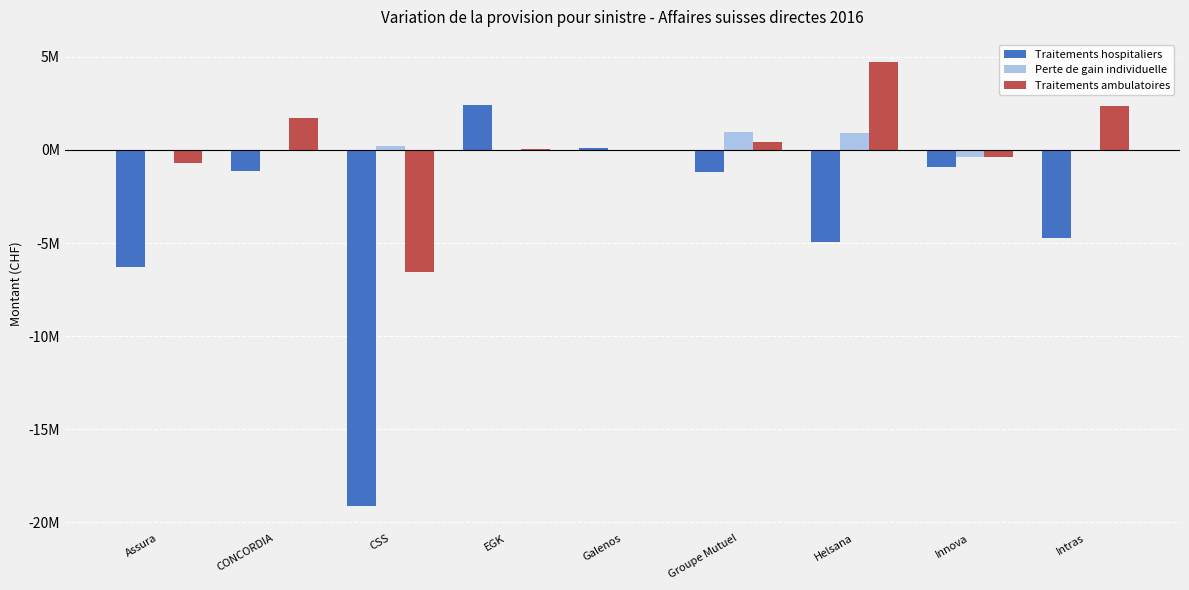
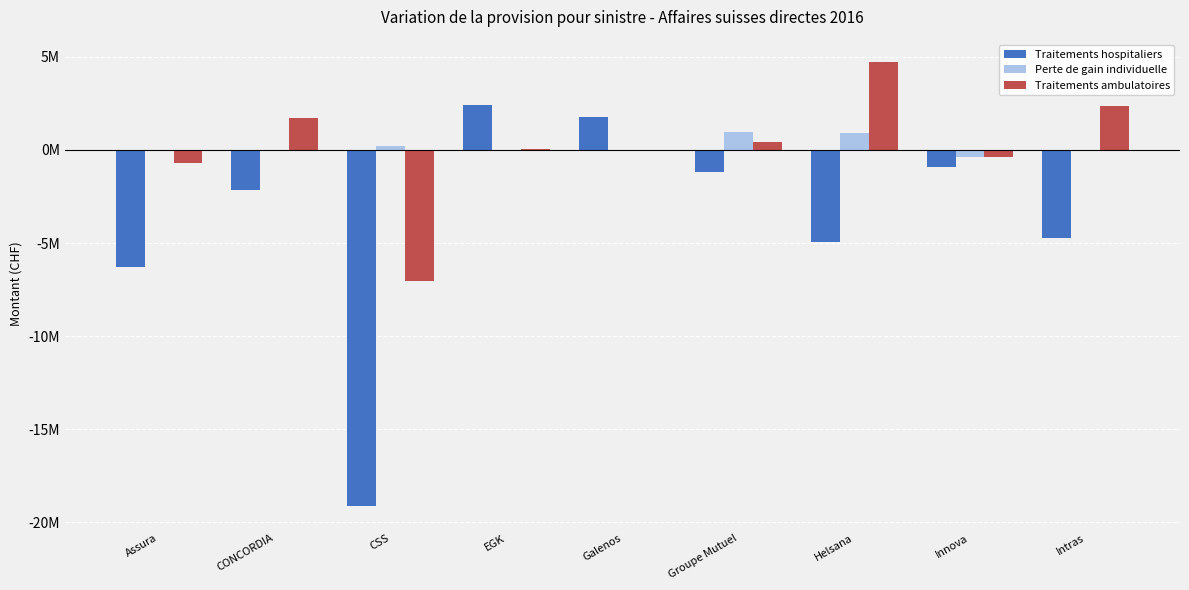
Traitements hospitaliers, CONCORDIA: -1100000 -> -2200000
Traitements ambulatoires, CSS: -6600000 -> -7000000
Traitements hospitaliers, Galenos: 100000 -> 1800000
